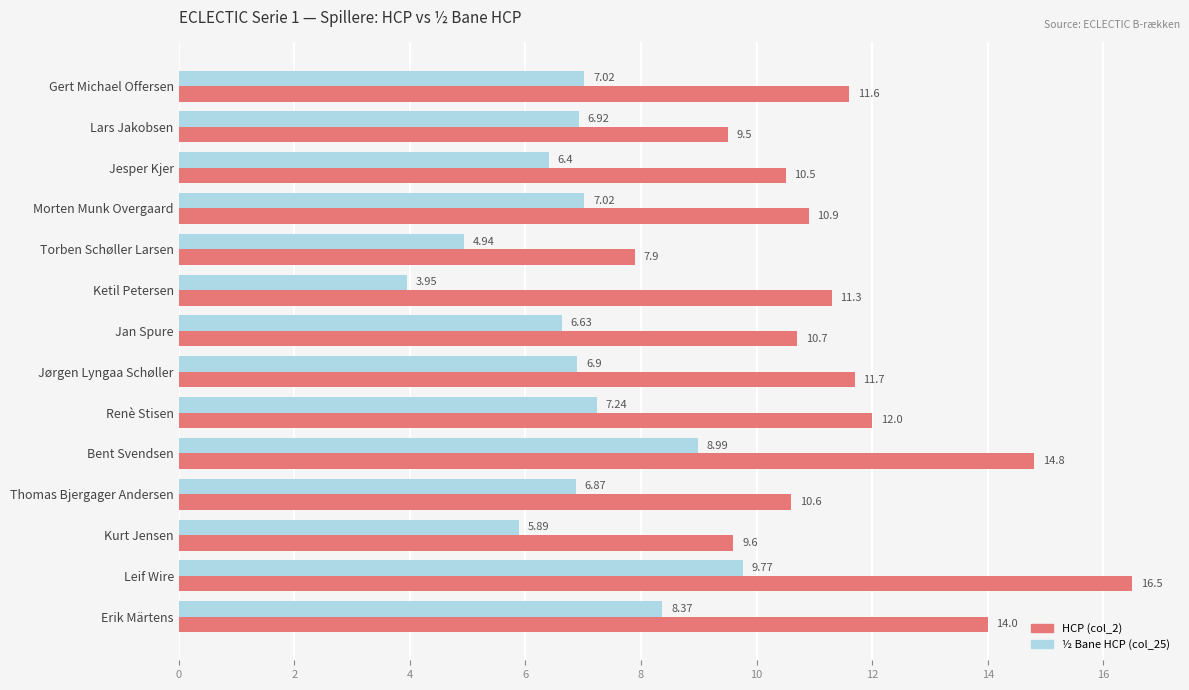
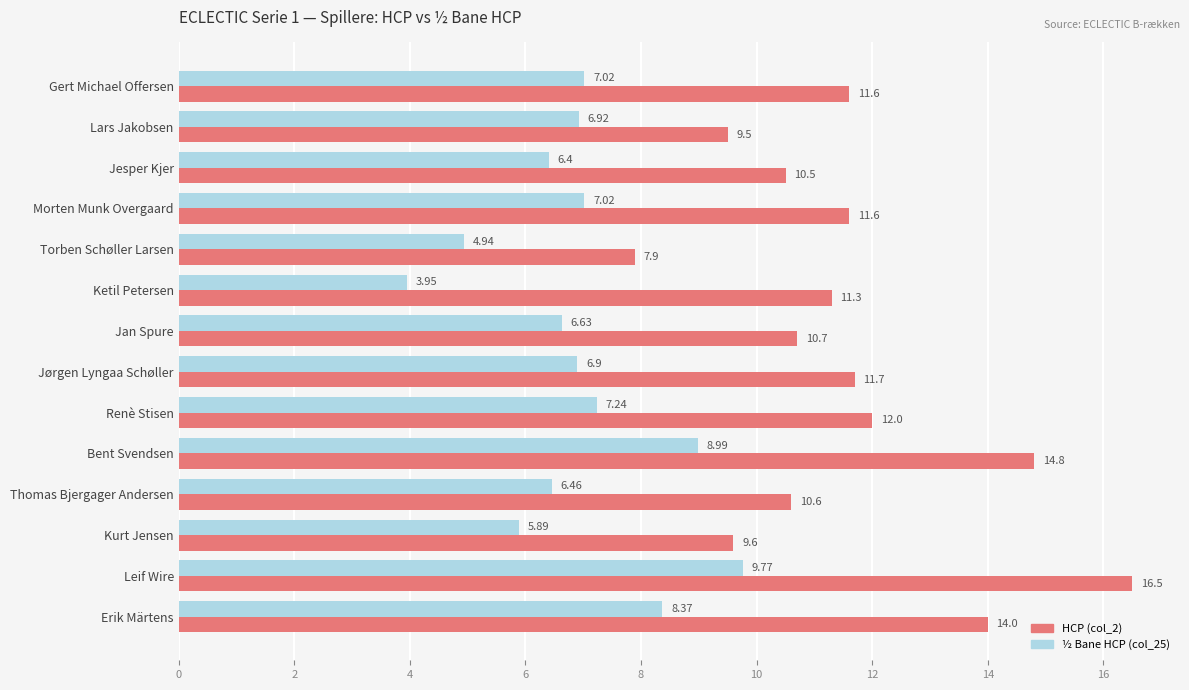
HCP (col_2), Morten Munk Overgaard: 10.9 -> 11.6
½ Bane HCP (col_25), Thomas Bjergager Andersen: 6.87 -> 6.46
